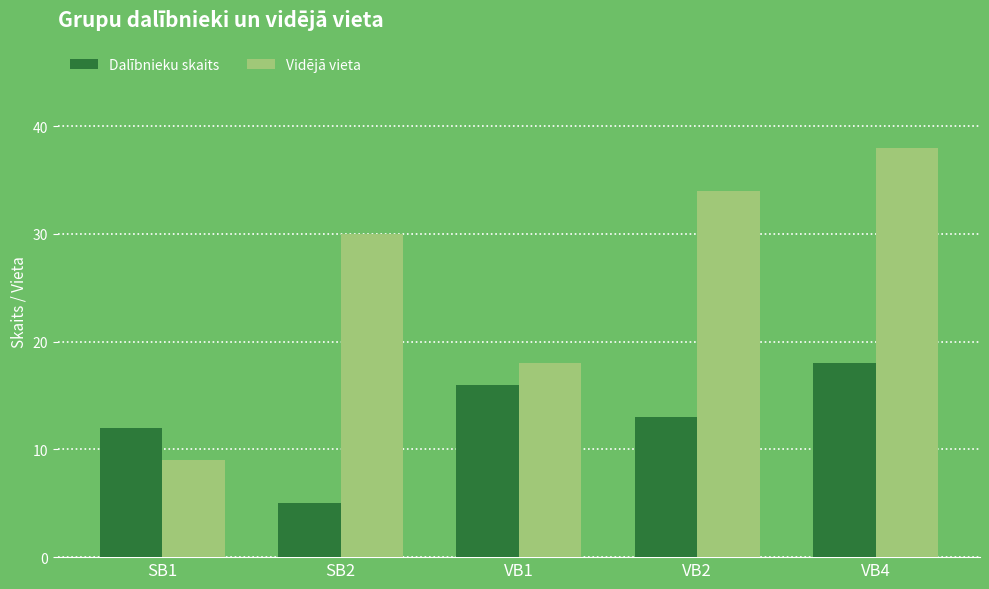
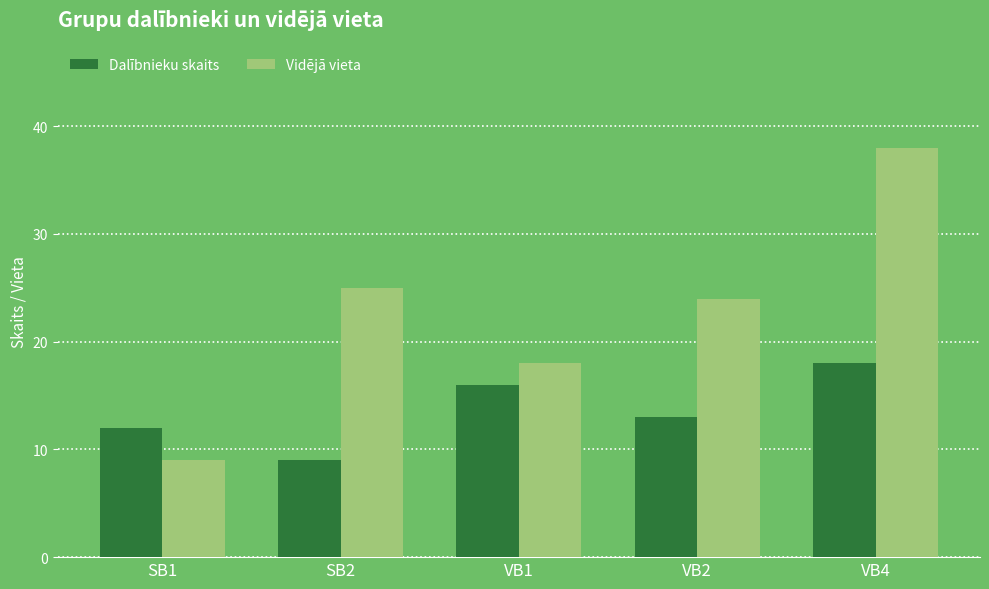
Dalībnieku skaits, SB2: 5 -> 9
Vidējā vieta, SB2: 30 -> 25
Vidējā vieta, VB2: 34 -> 24
